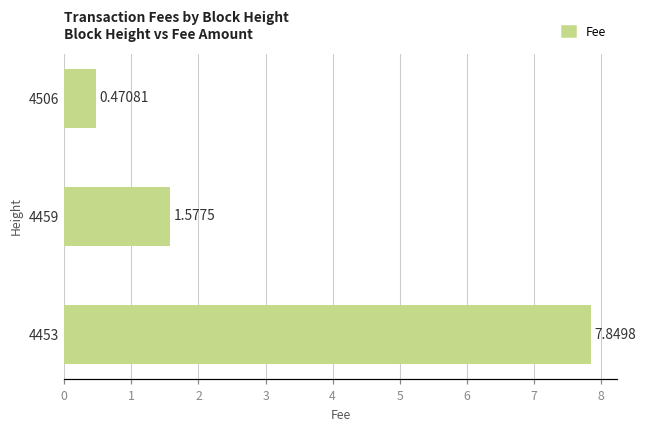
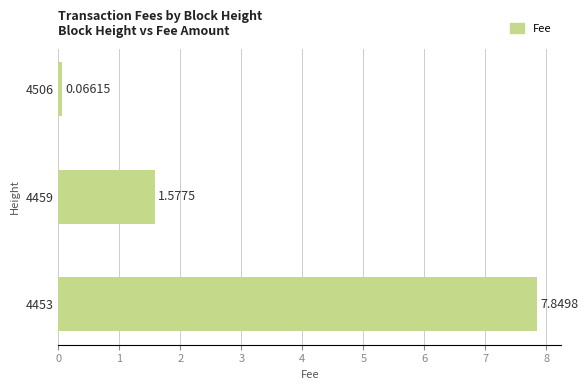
4506: 0.47081 -> 0.06615
